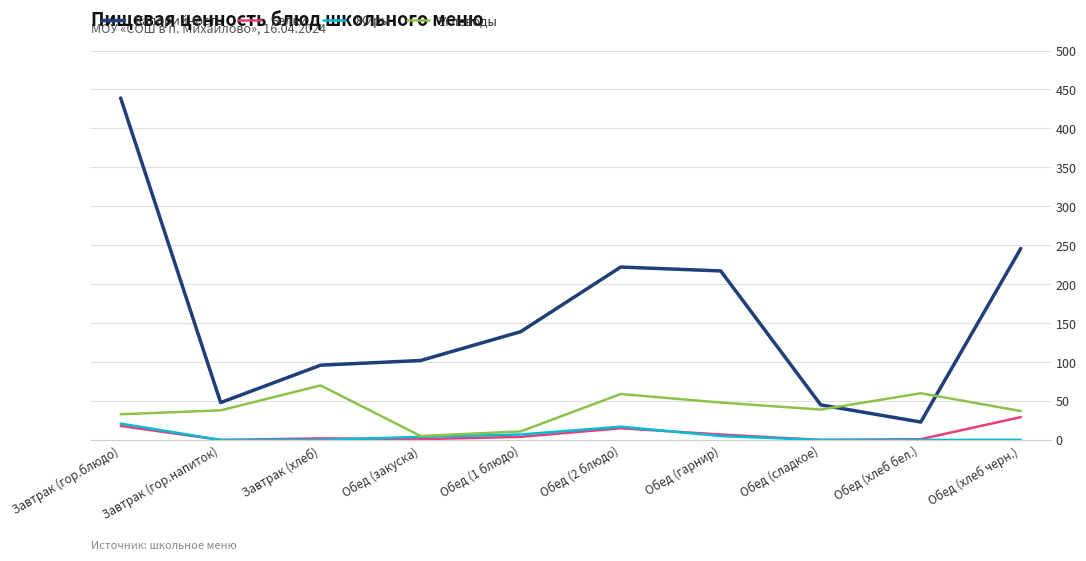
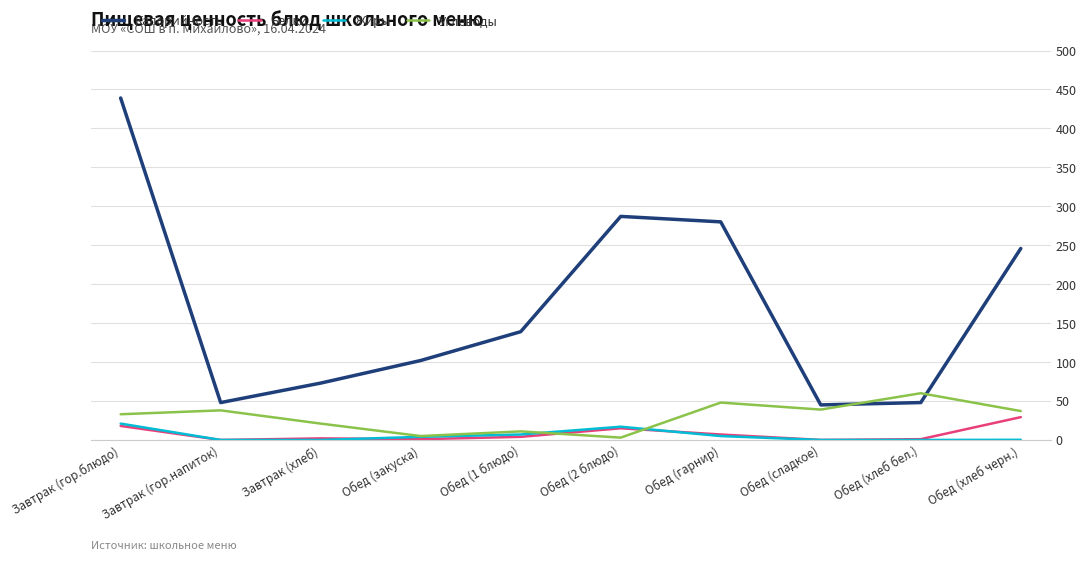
Калорийность, Завтрак (хлеб): 100 -> 70
Углеводы, Завтрак (хлеб): 70 -> 20
Калорийность, Обед (2 блюдо): 220 -> 290
Углеводы, Обед (2 блюдо): 60 -> 0
Калорийность, Обед (гарнир): 220 -> 280
Калорийность, Обед (хлеб бел.): 20 -> 50
